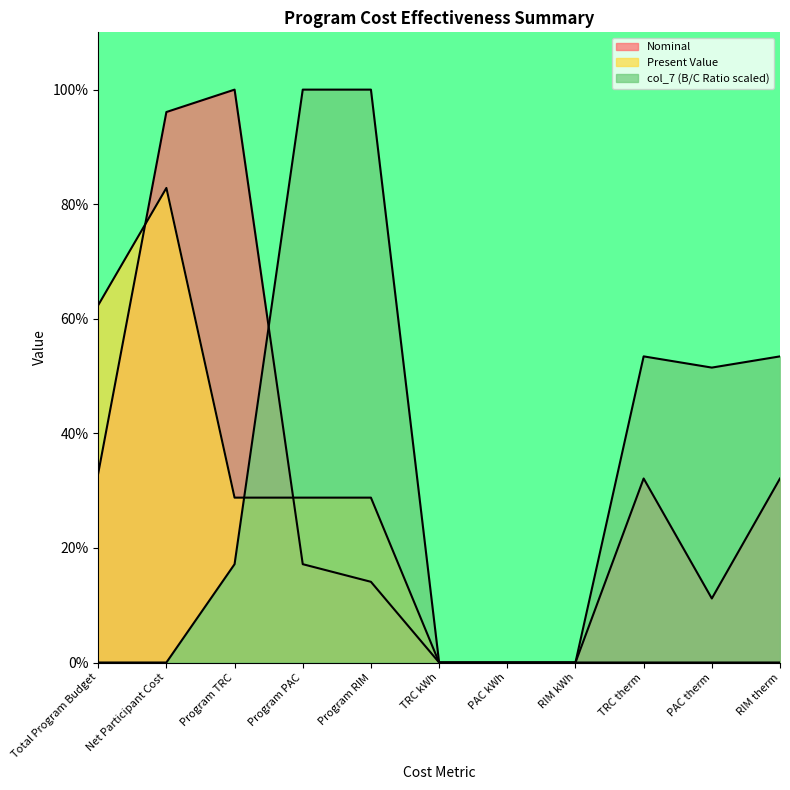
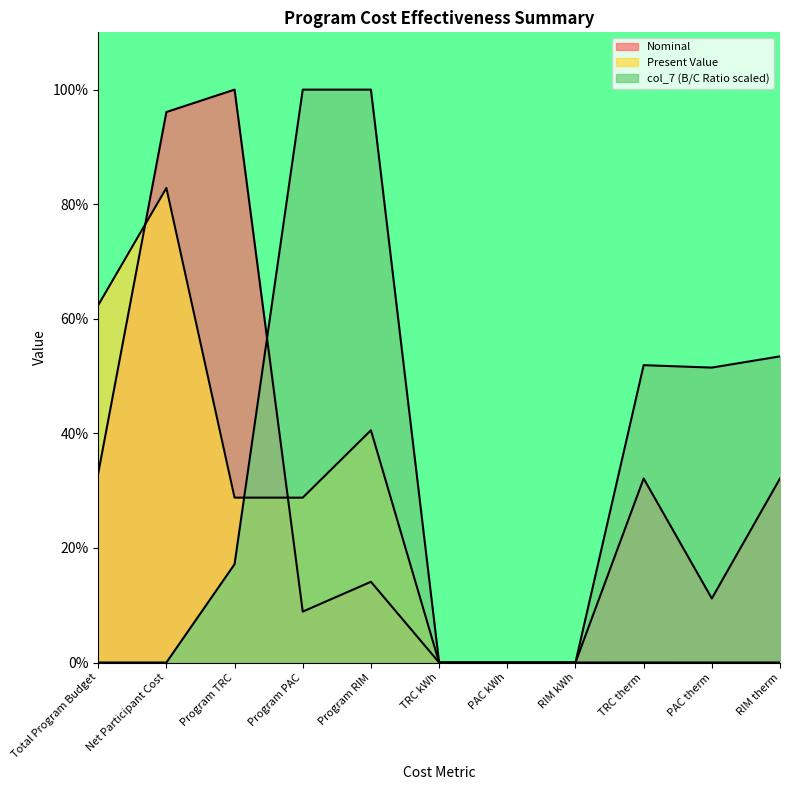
Nominal, Program PAC: 17% -> 9%
Present Value, Program RIM: 29% -> 41%
col_7 (B/C Ratio scaled), TRC therm: 53% -> 52%
